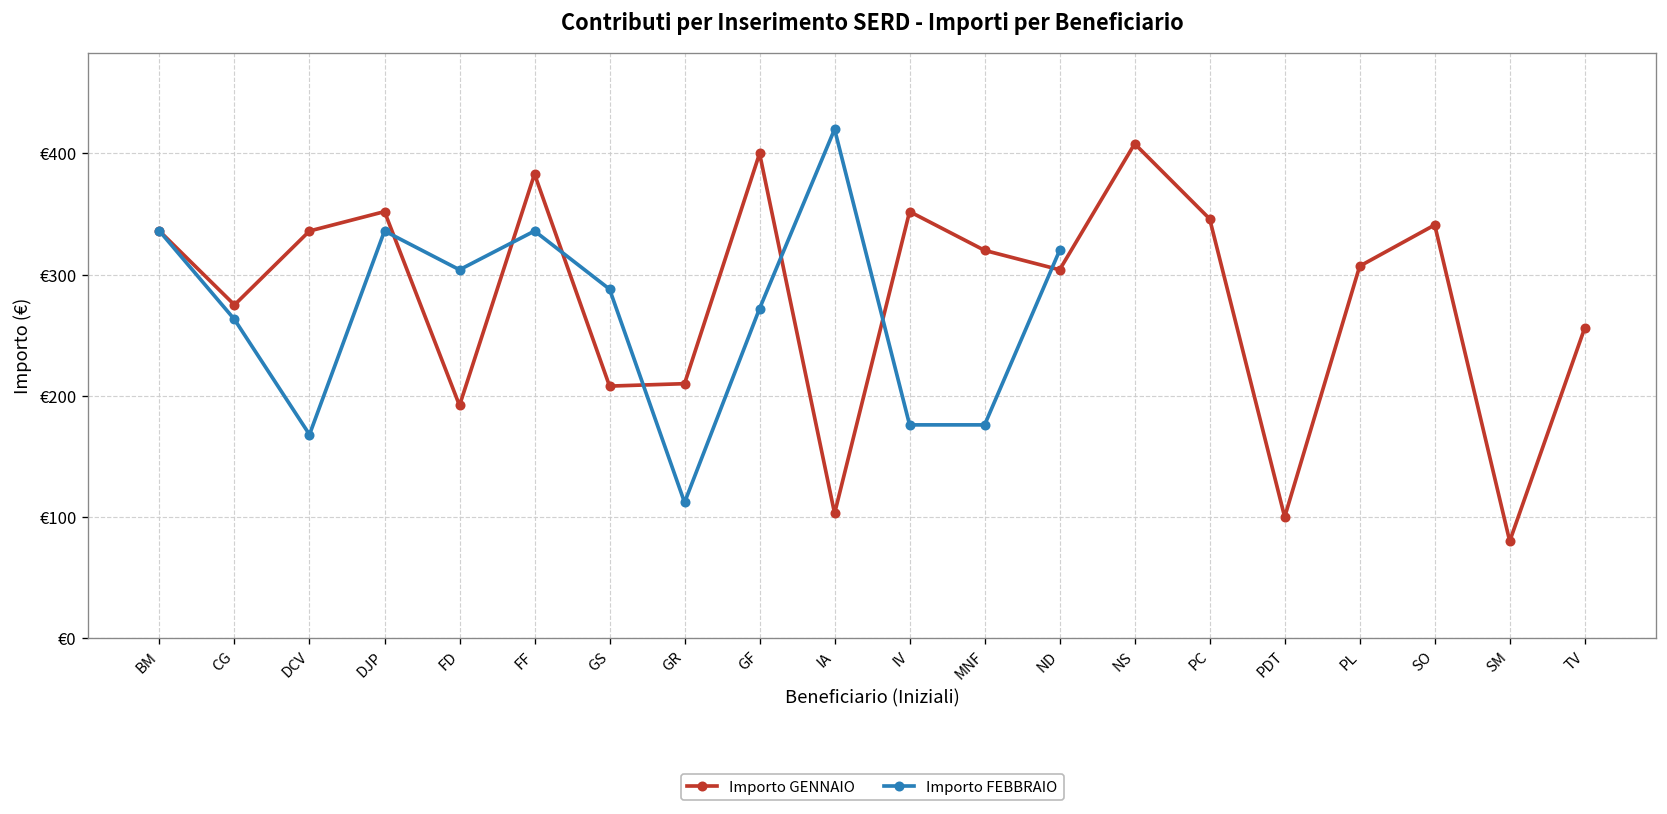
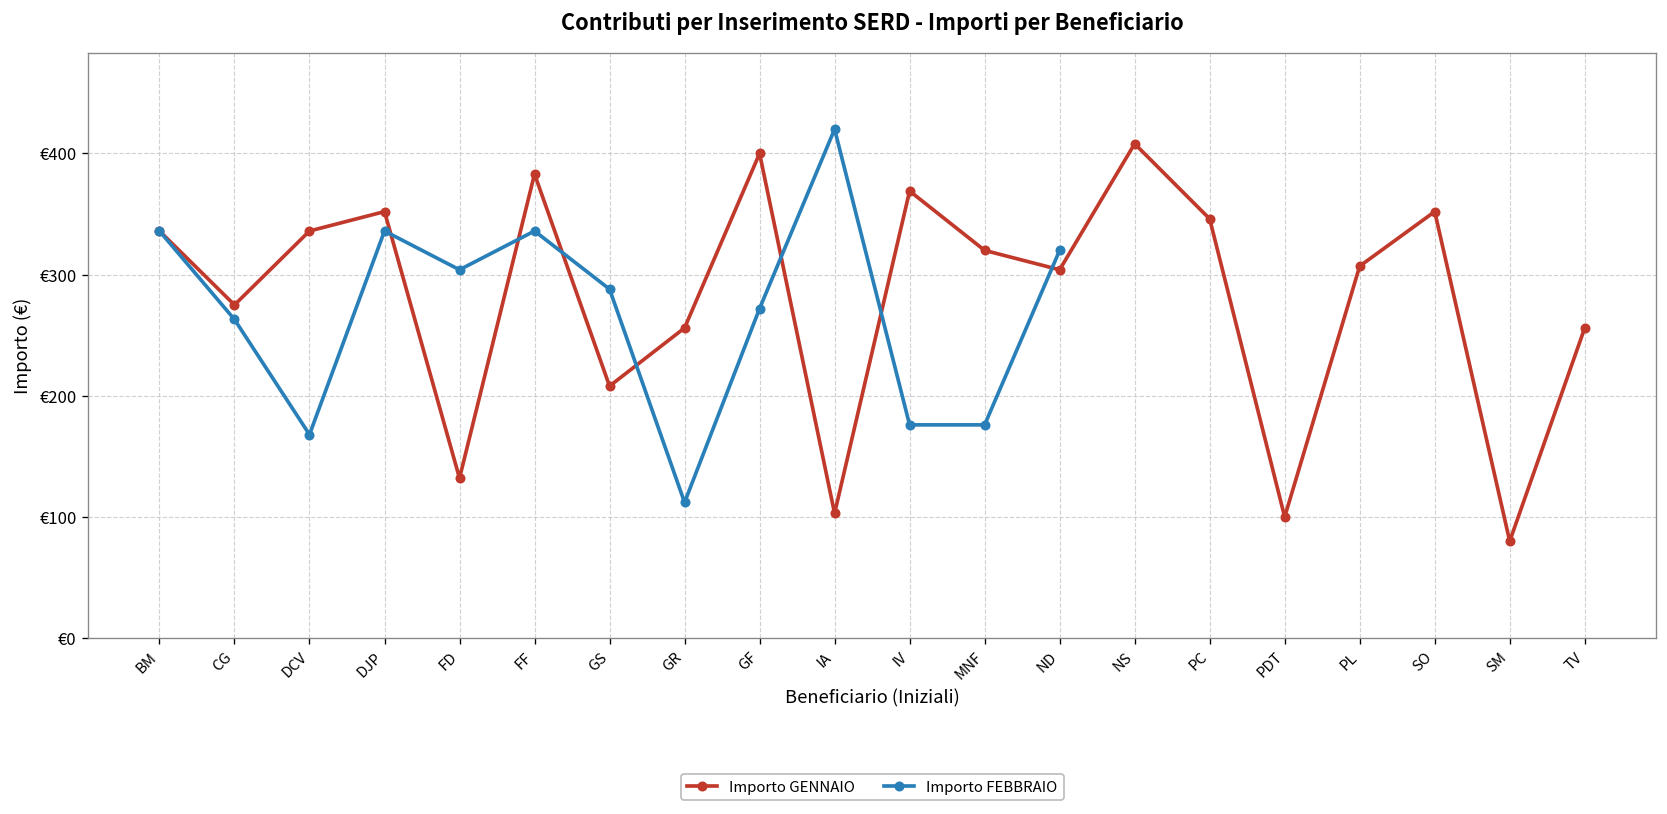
Importo GENNAIO, FD: €192 -> €132
Importo GENNAIO, GR: €210 -> €256
Importo GENNAIO, IV: €352 -> €369
Importo GENNAIO, SO: €341 -> €352
